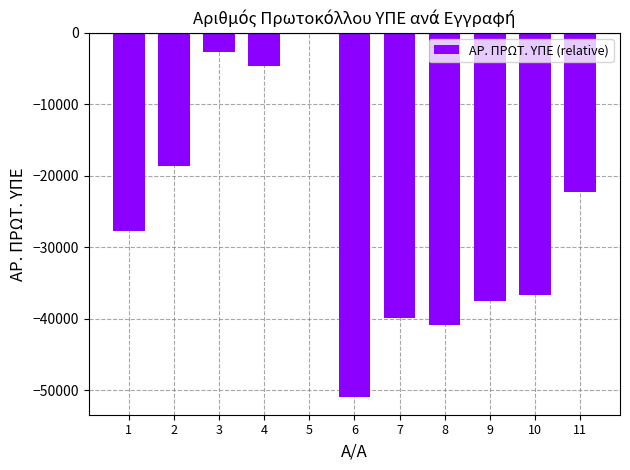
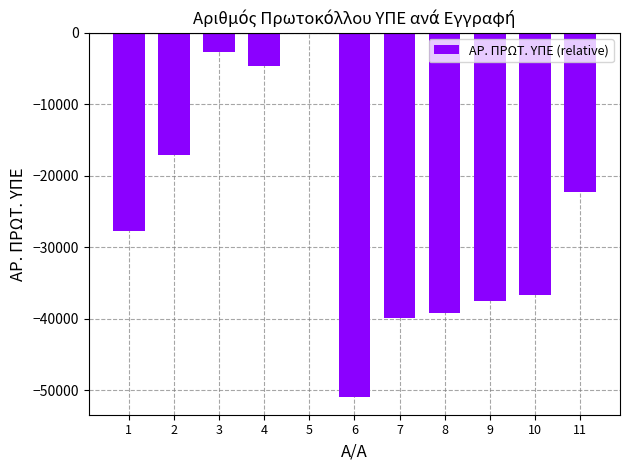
2: -19000 -> -17000
8: -41000 -> -39000
